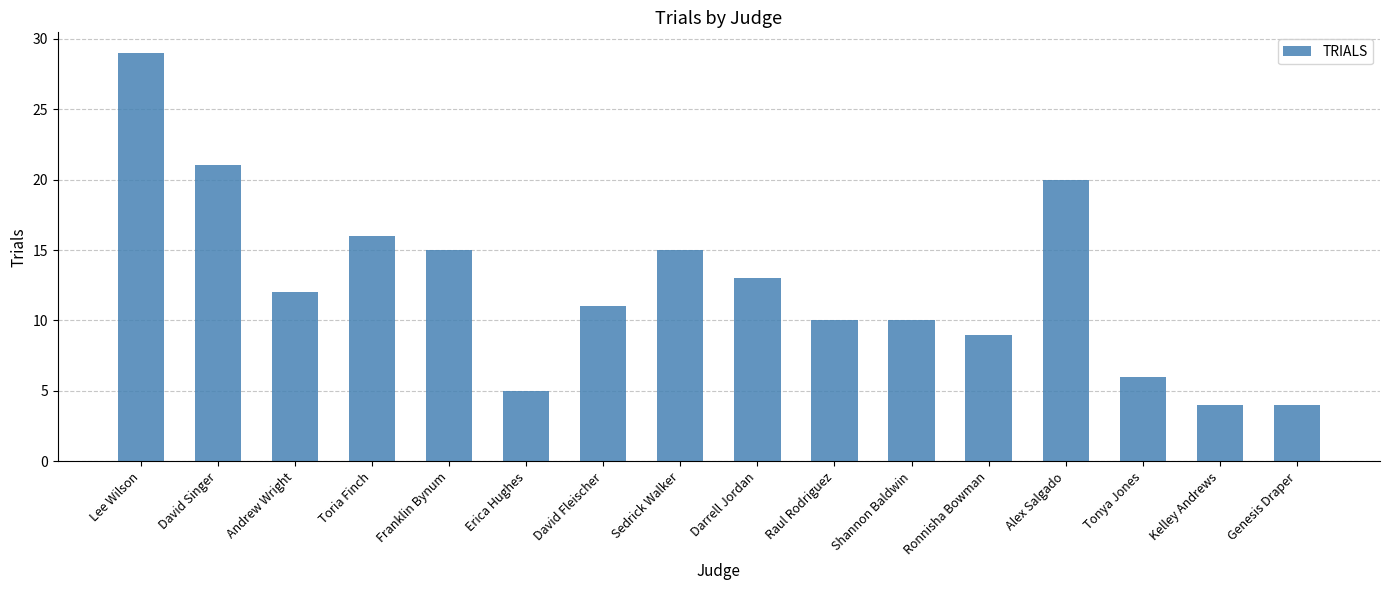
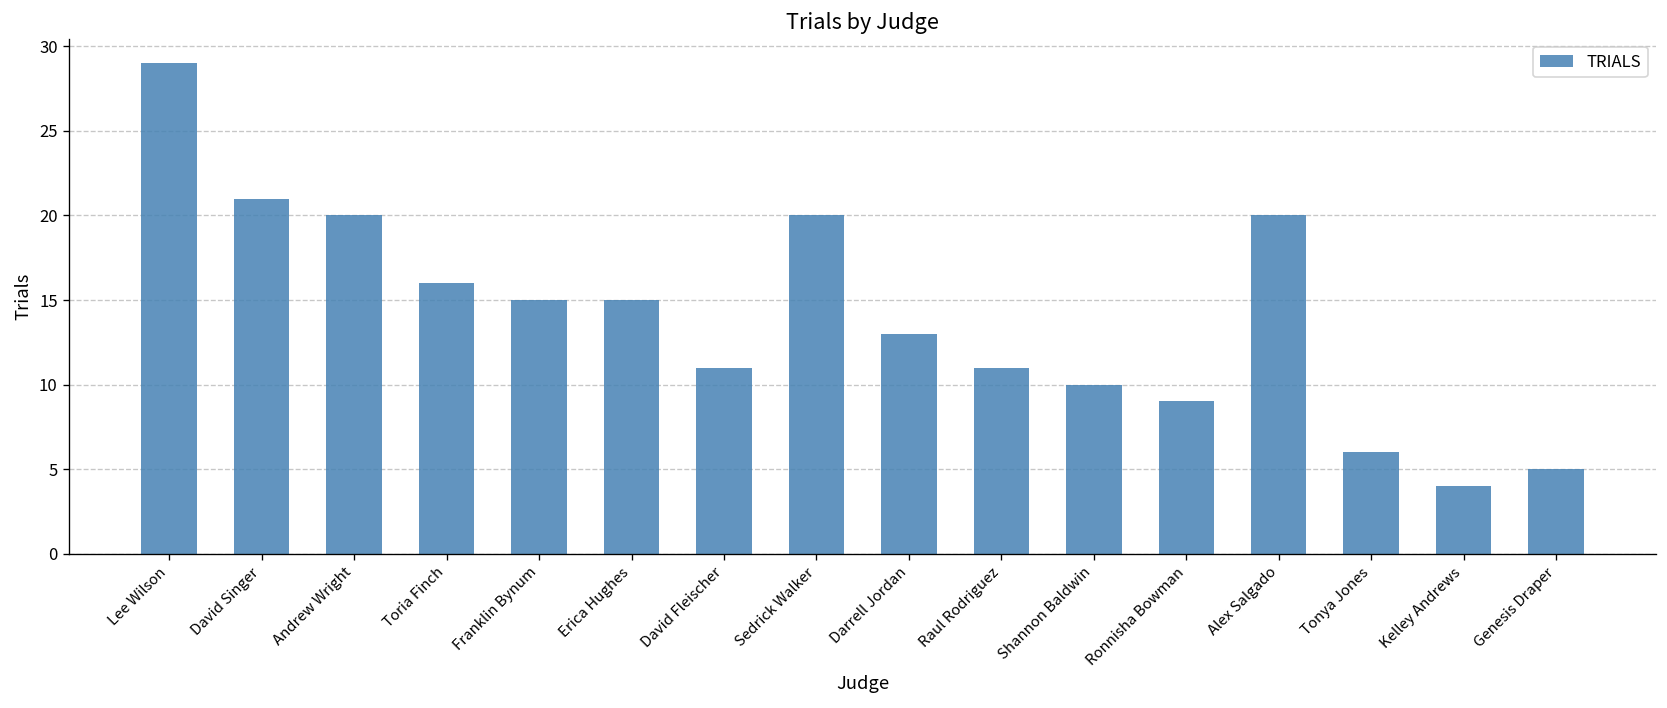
Andrew Wright: 12 -> 20
Erica Hughes: 5 -> 15
Sedrick Walker: 15 -> 20
Raul Rodriguez: 10 -> 11
Genesis Draper: 4 -> 5
